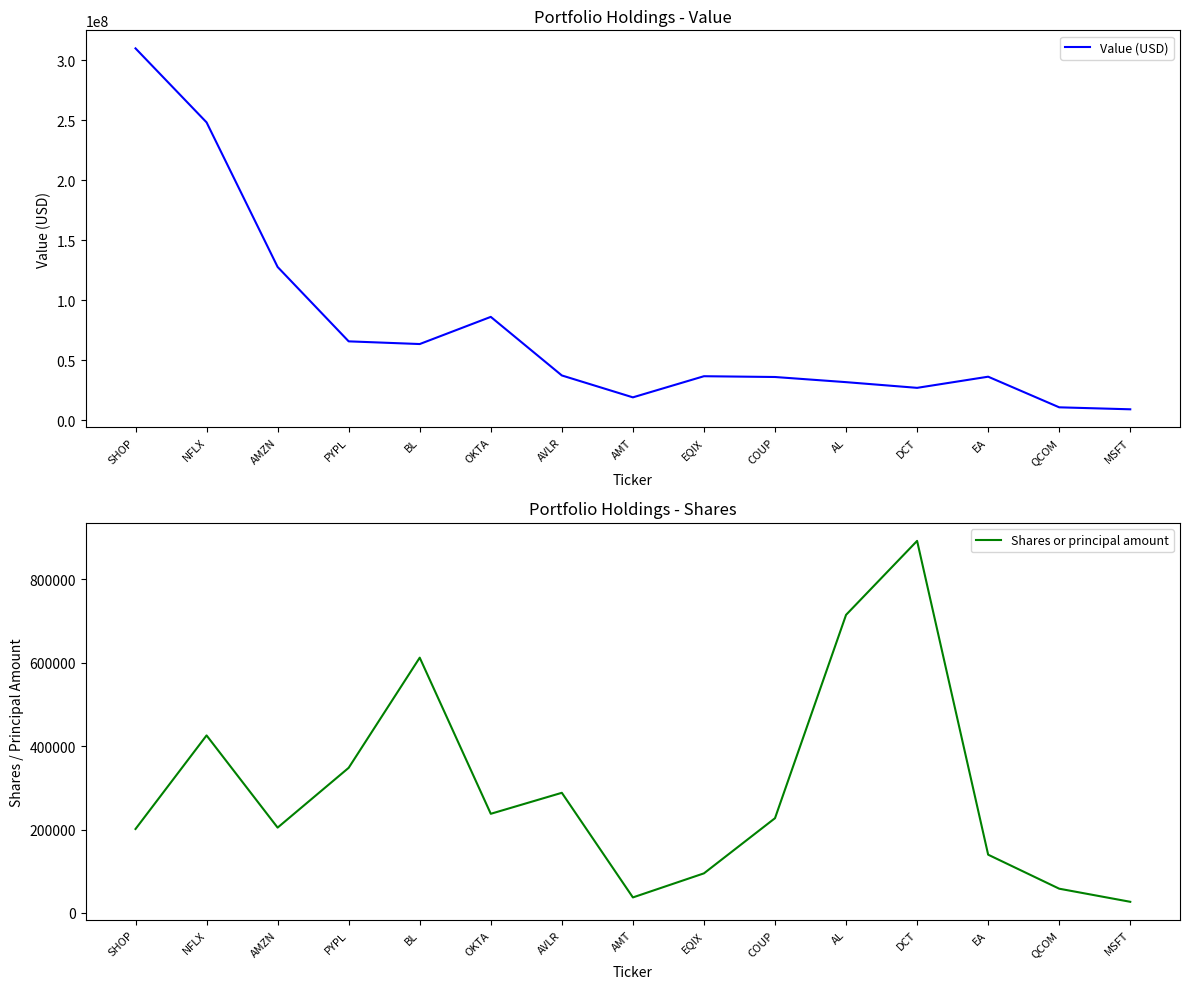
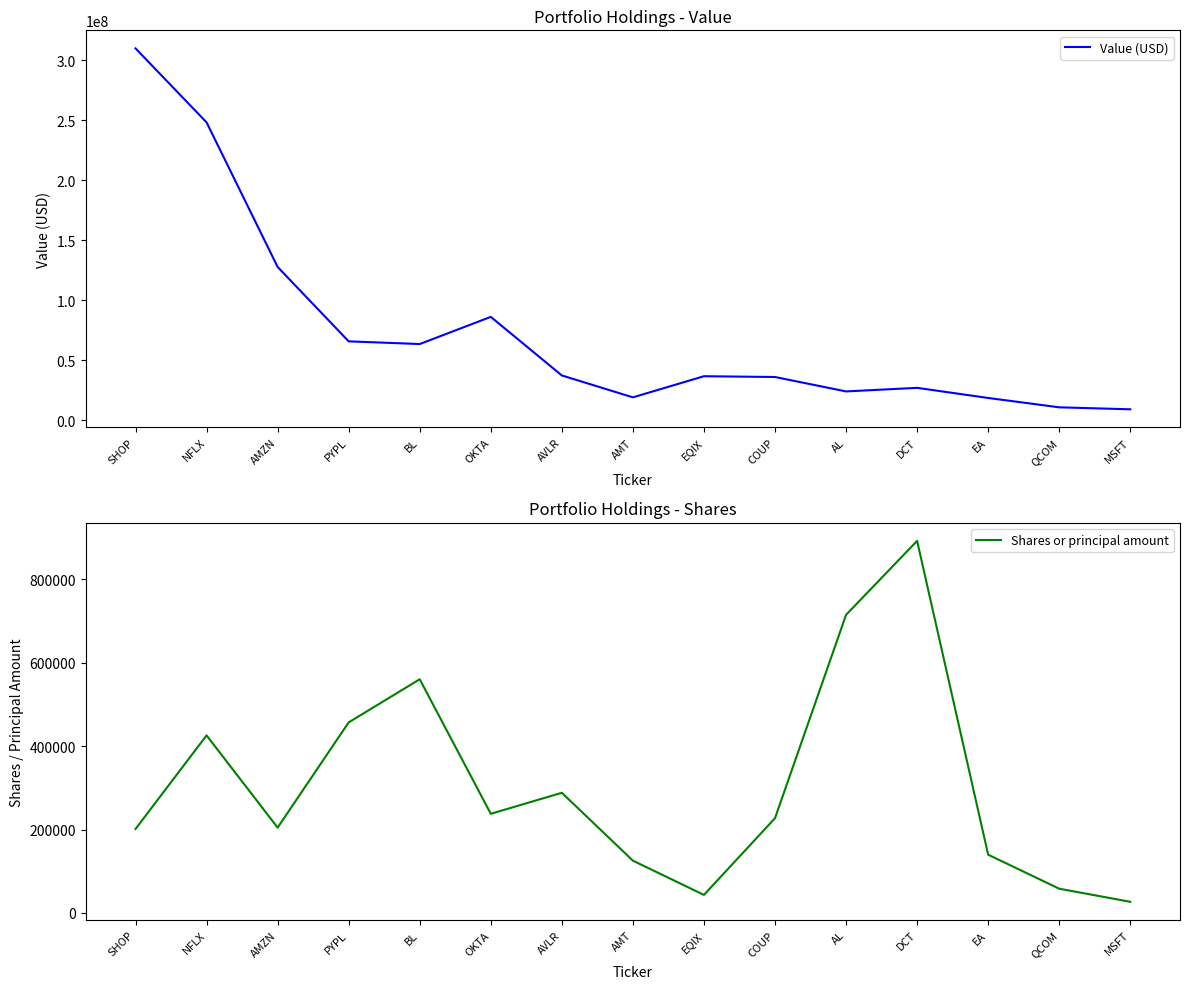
Portfolio Holdings - Value, AL: 32000000 -> 24000000
Portfolio Holdings - Value, EA: 36000000 -> 18000000
Portfolio Holdings - Shares, PYPL: 350000 -> 460000
Portfolio Holdings - Shares, BL: 610000 -> 560000
Portfolio Holdings - Shares, AMT: 40000 -> 130000
Portfolio Holdings - Shares, EQIX: 90000 -> 40000
